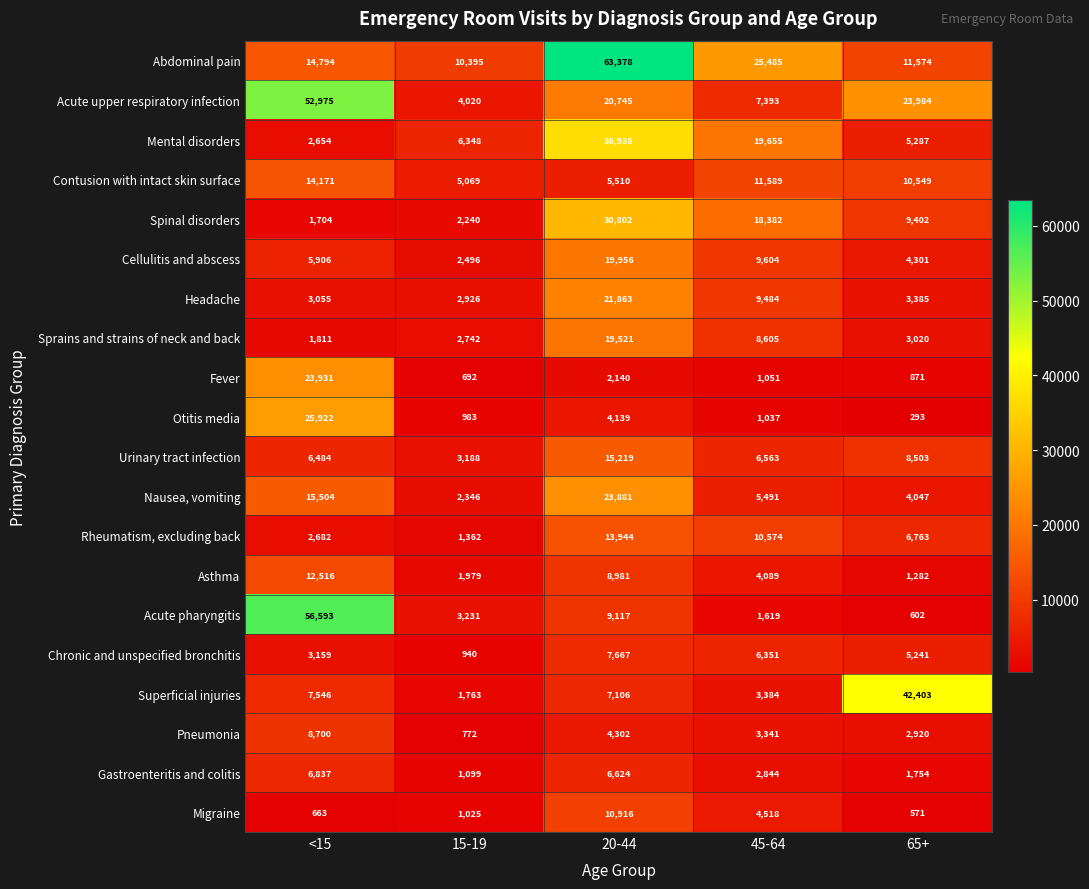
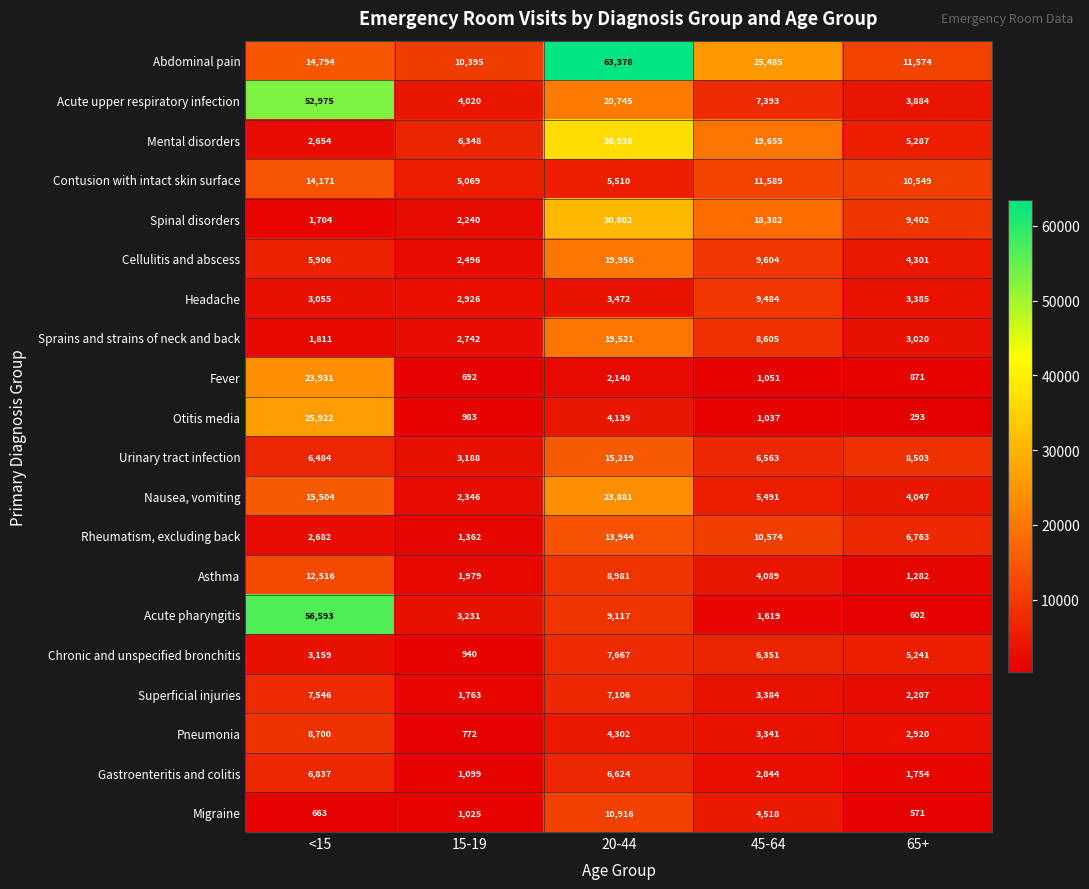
Acute upper respiratory infection, 65+: 23,984 -> 3,884
Headache, 20-44: 21,863 -> 3,472
Superficial injuries, 65+: 42,403 -> 2,207
